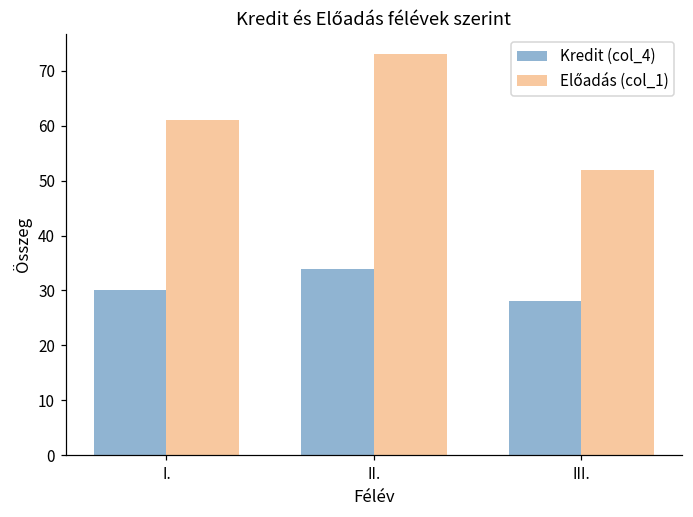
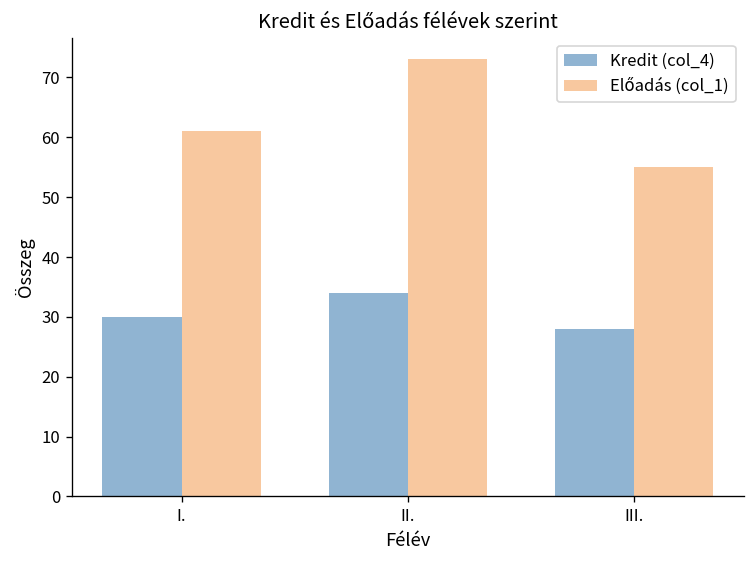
Előadás (col_1), III.: 52 -> 55
